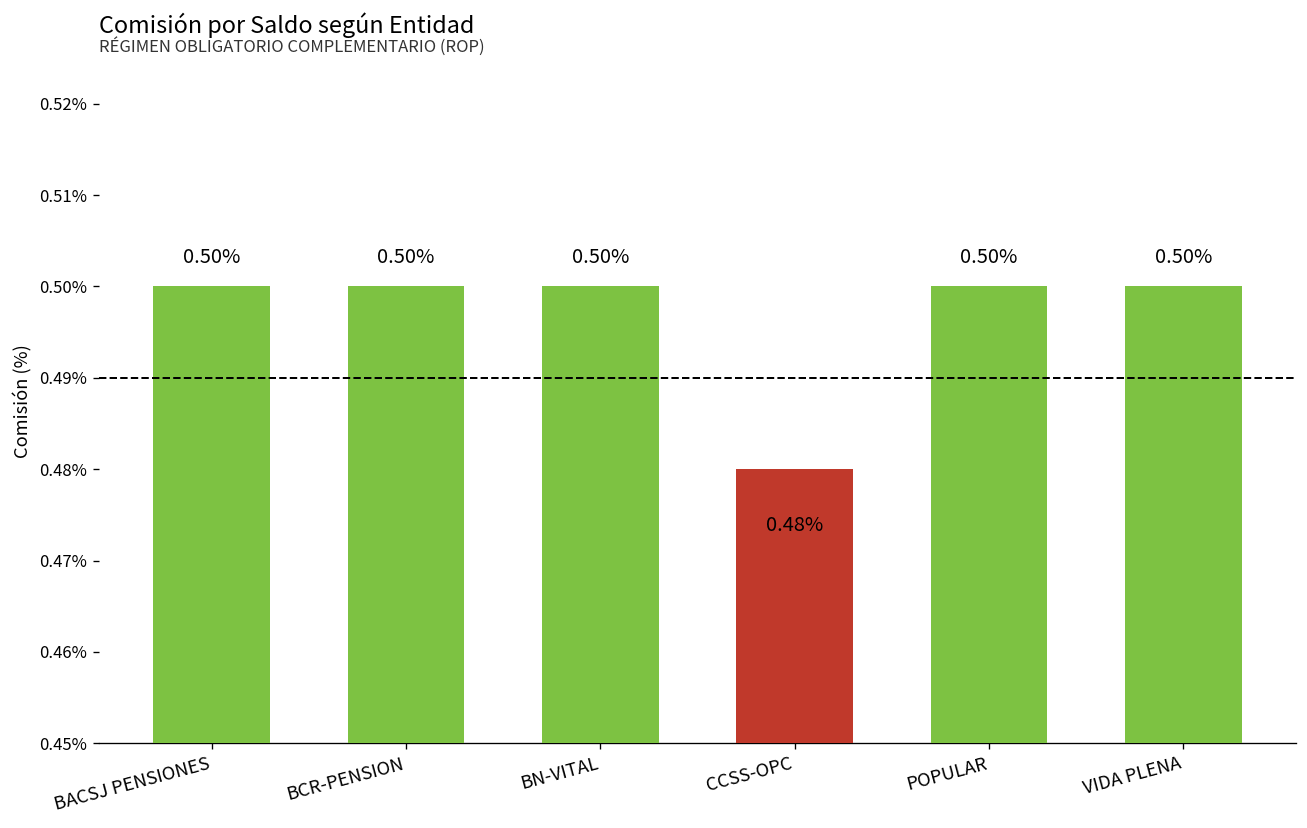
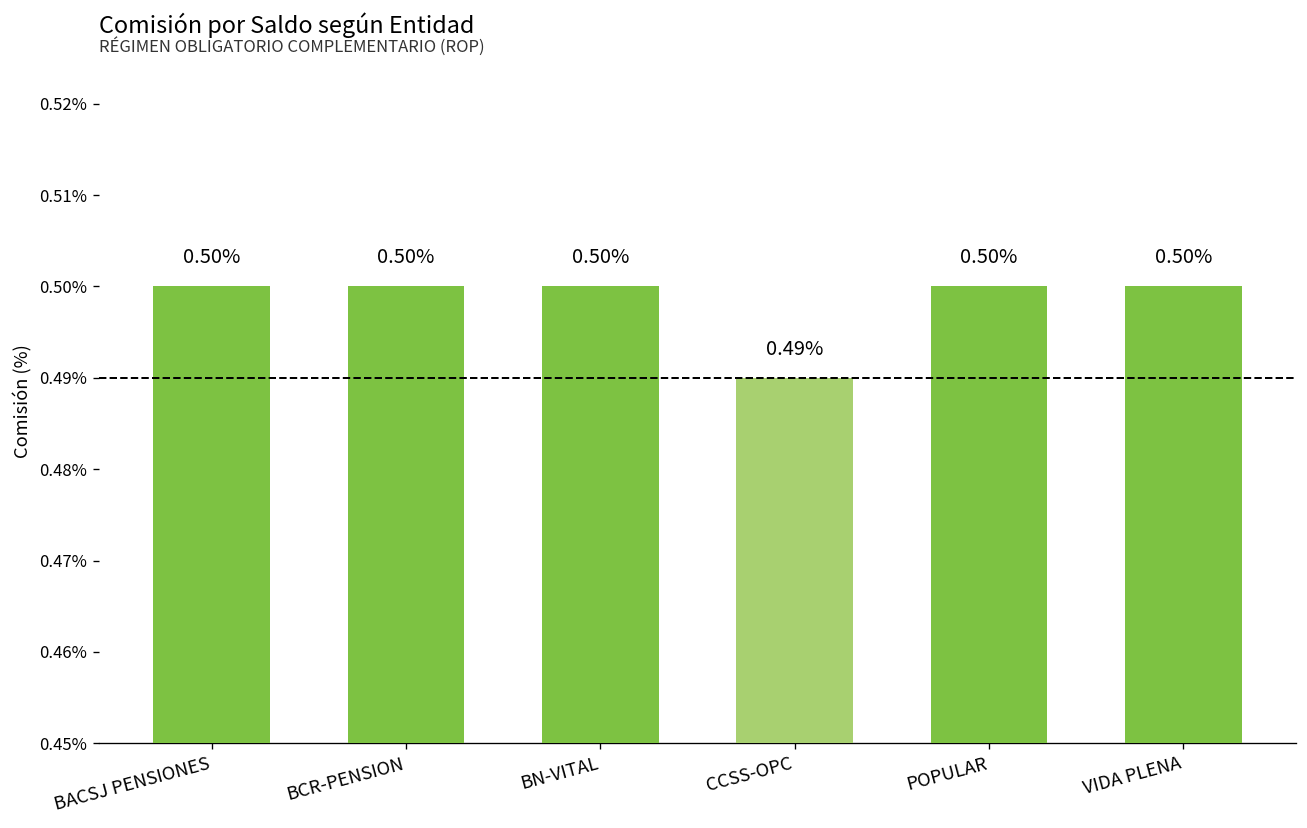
CCSS-OPC: 0.48% -> 0.49%
